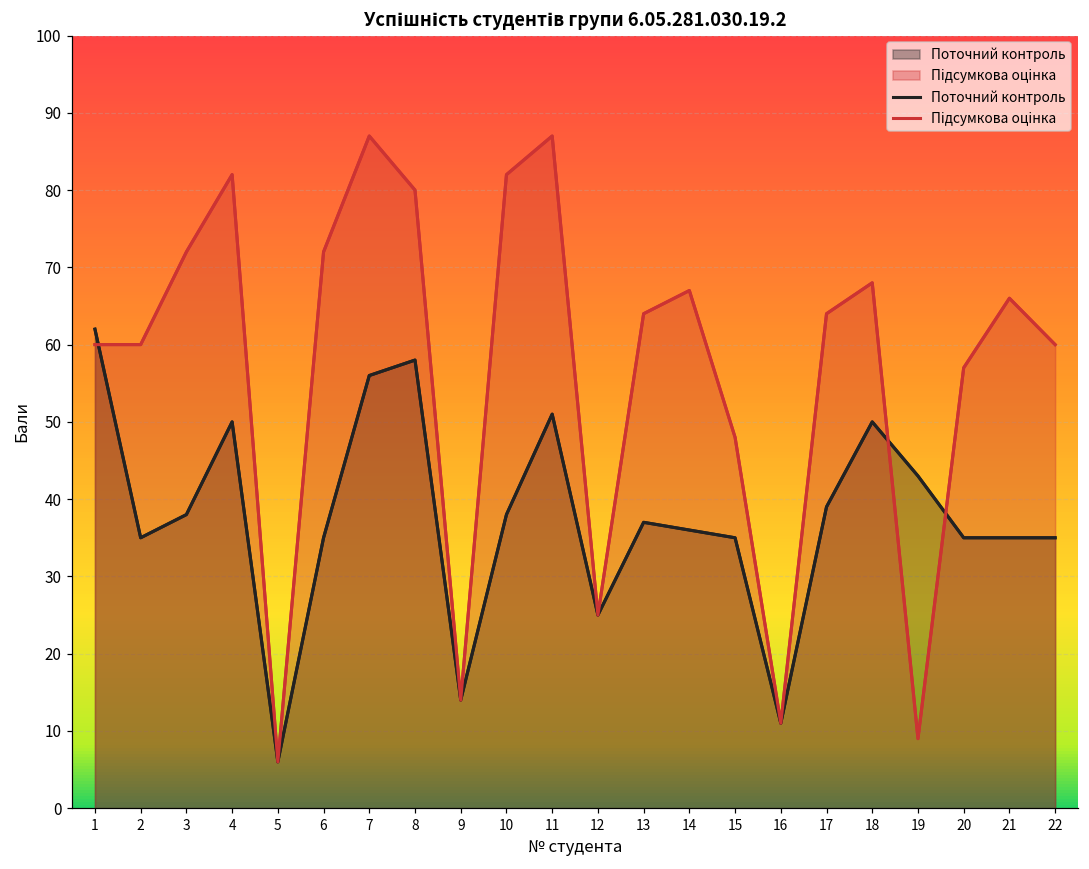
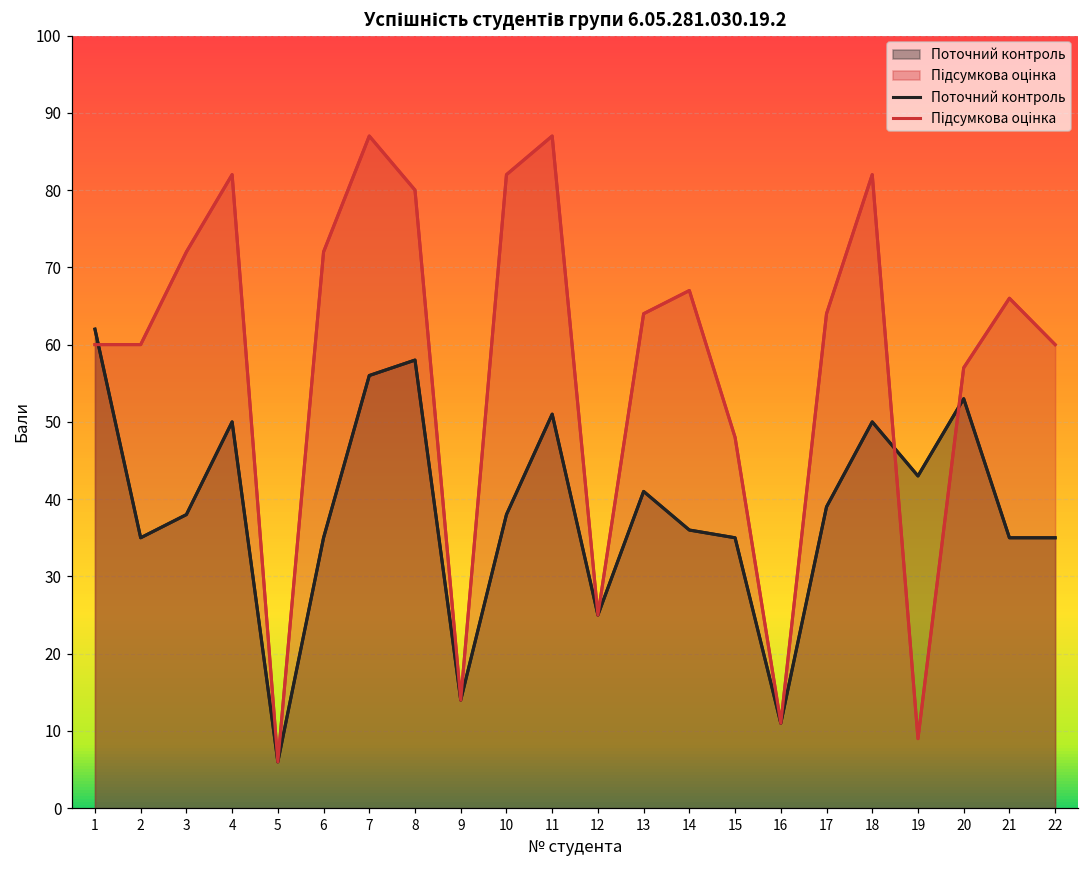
Поточний контроль, 13: 37 -> 41
Підсумкова оцінка, 18: 68 -> 82
Поточний контроль, 20: 35 -> 53
